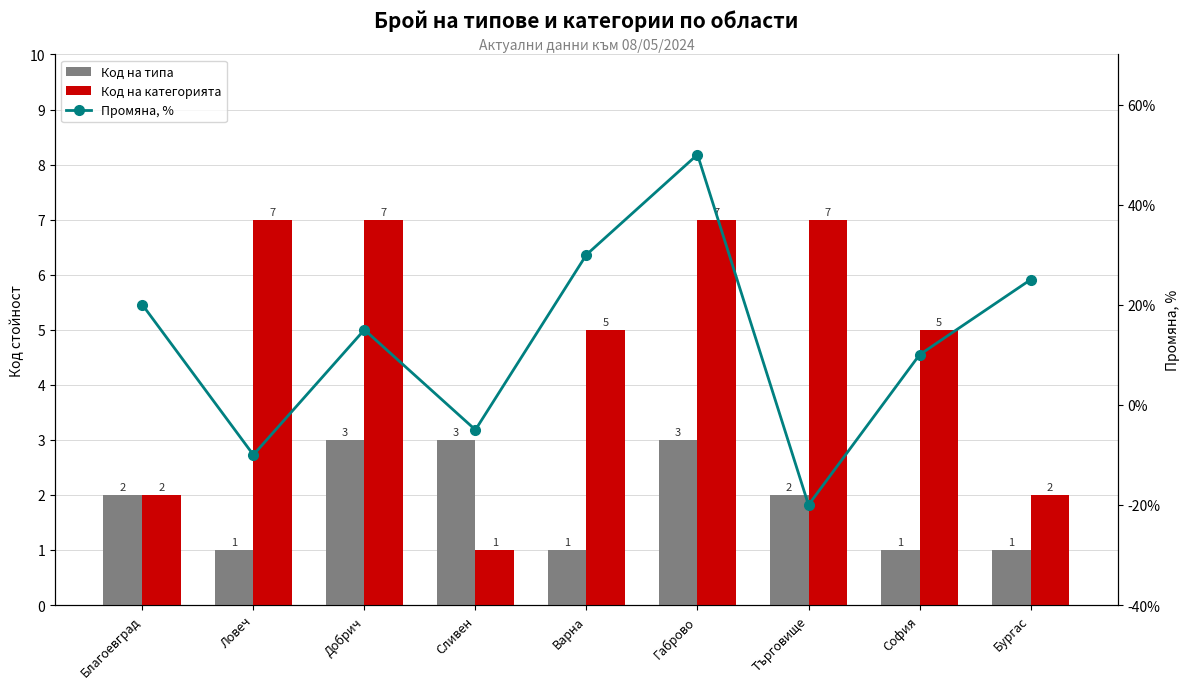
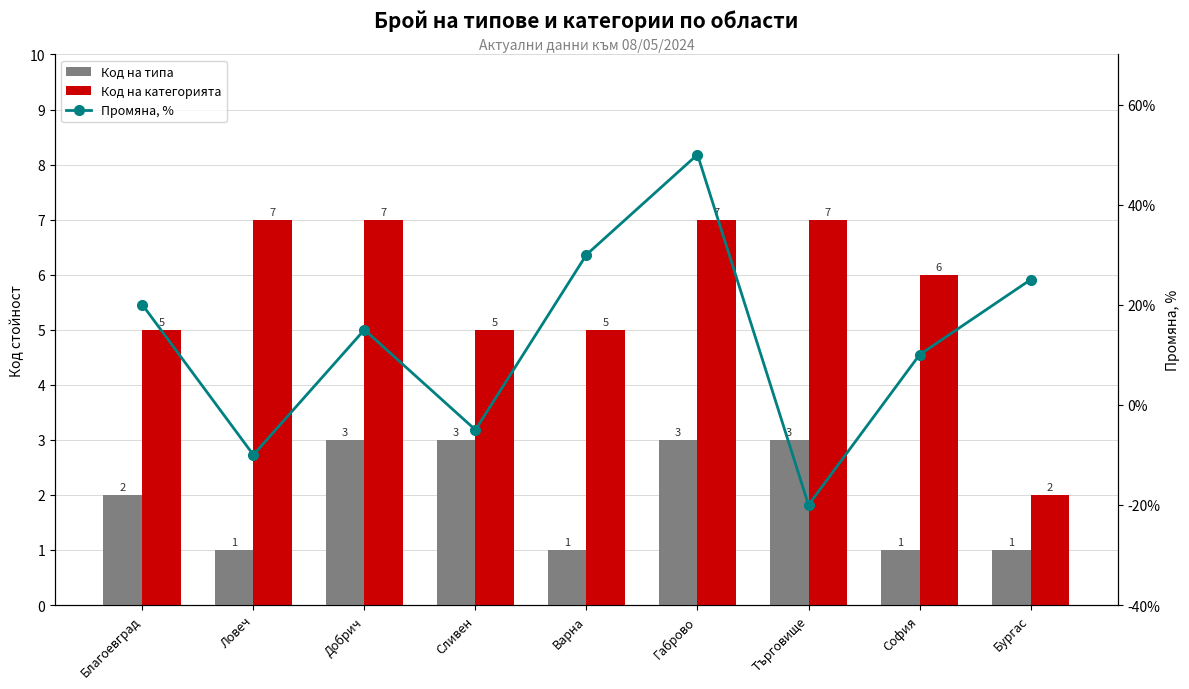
Код на категорията, Благоевград: 2 -> 5
Код на категорията, Сливен: 1 -> 5
Код на типа, Търговище: 2 -> 3
Код на категорията, София: 5 -> 6
